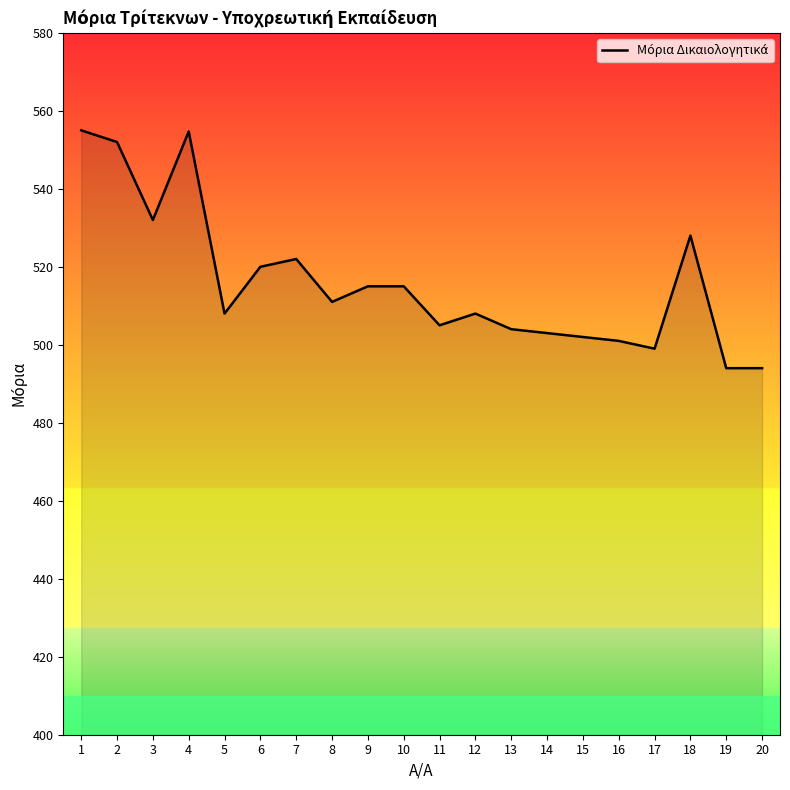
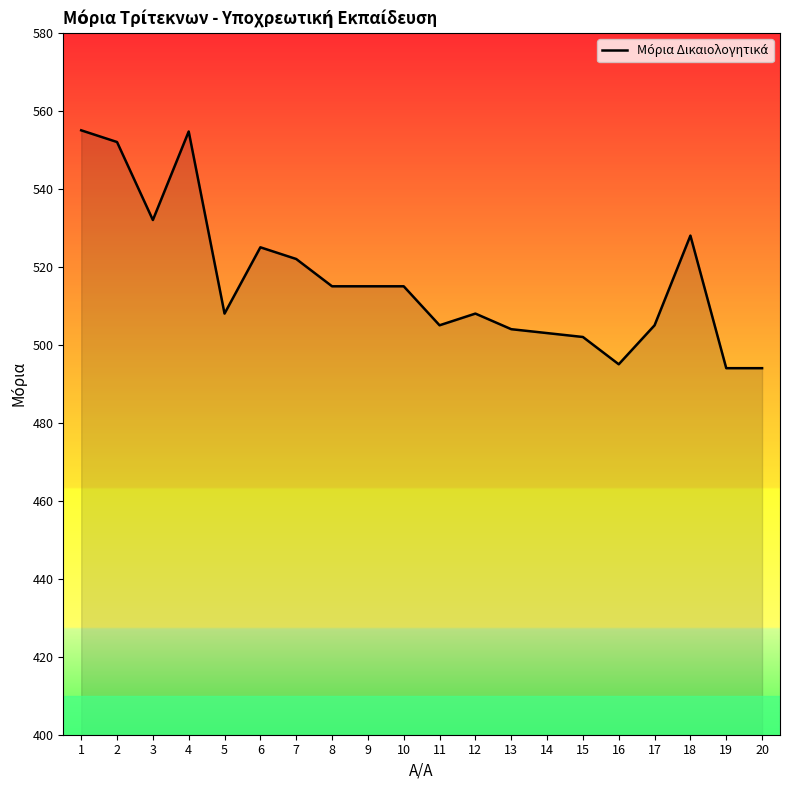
6: 520 -> 525
8: 511 -> 515
16: 501 -> 495
17: 499 -> 505
